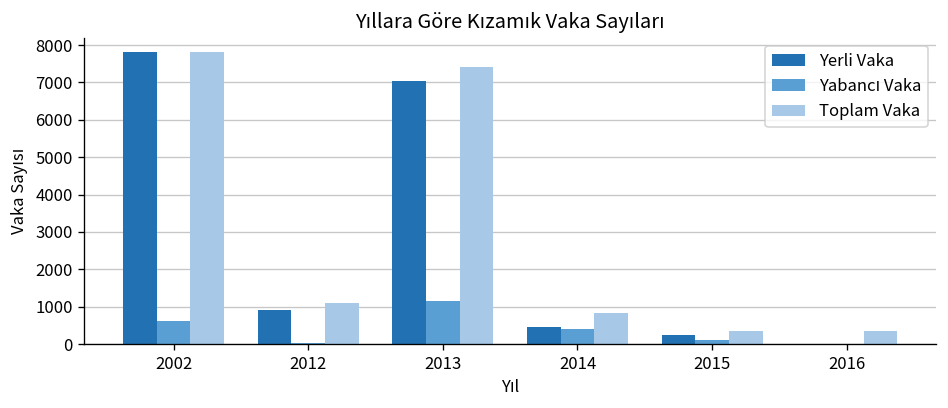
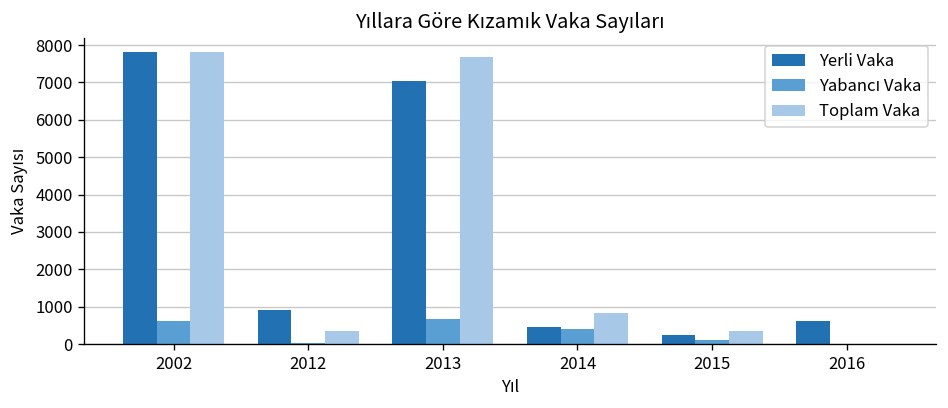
Toplam Vaka, 2012: 1100 -> 300
Yabancı Vaka, 2013: 1100 -> 700
Toplam Vaka, 2013: 7400 -> 7700
Yerli Vaka, 2016: 0 -> 600
Toplam Vaka, 2016: 400 -> 0
